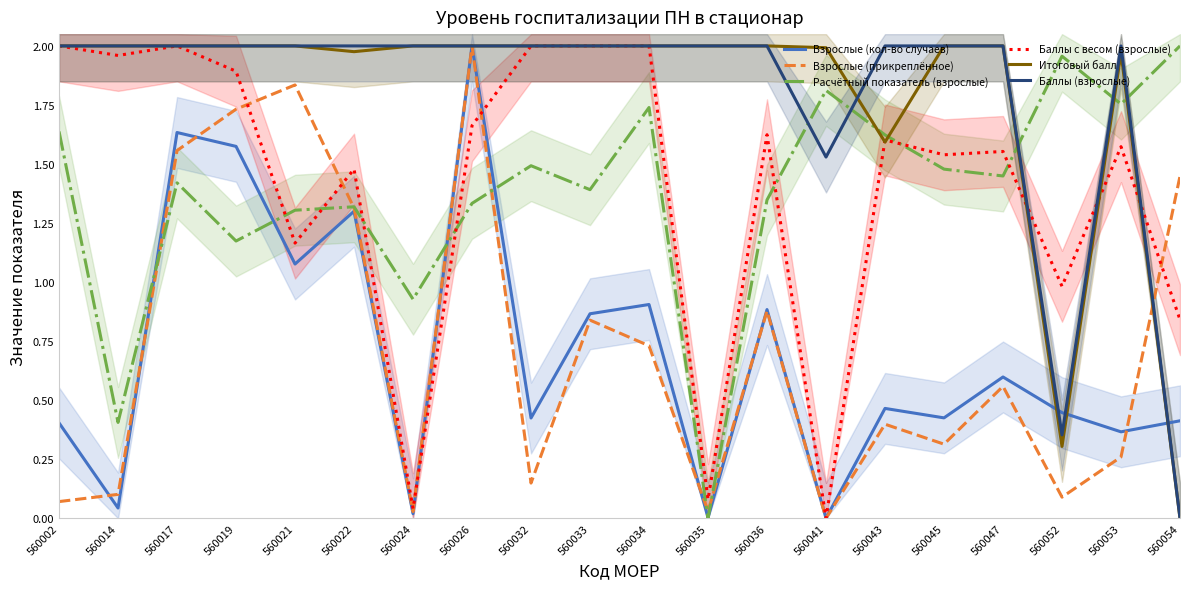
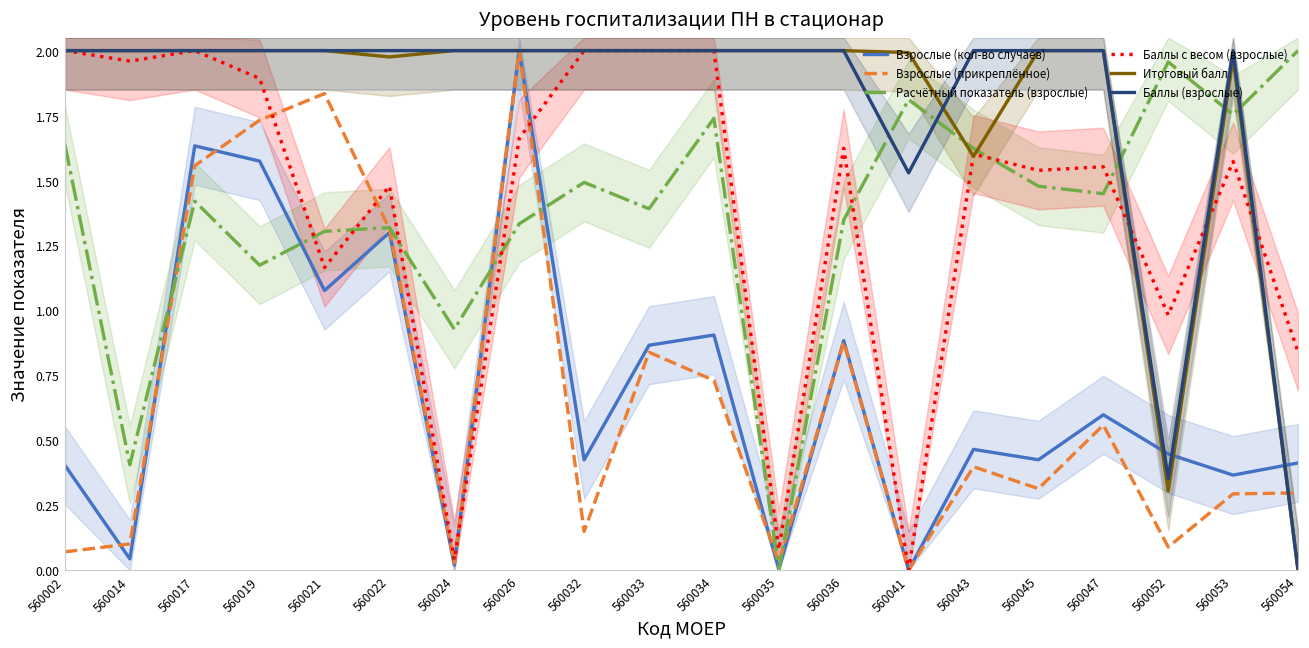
Взрослые (прикреплённое), 560053: 0.26 -> 0.29
Взрослые (прикреплённое), 560054: 1.45 -> 0.30
